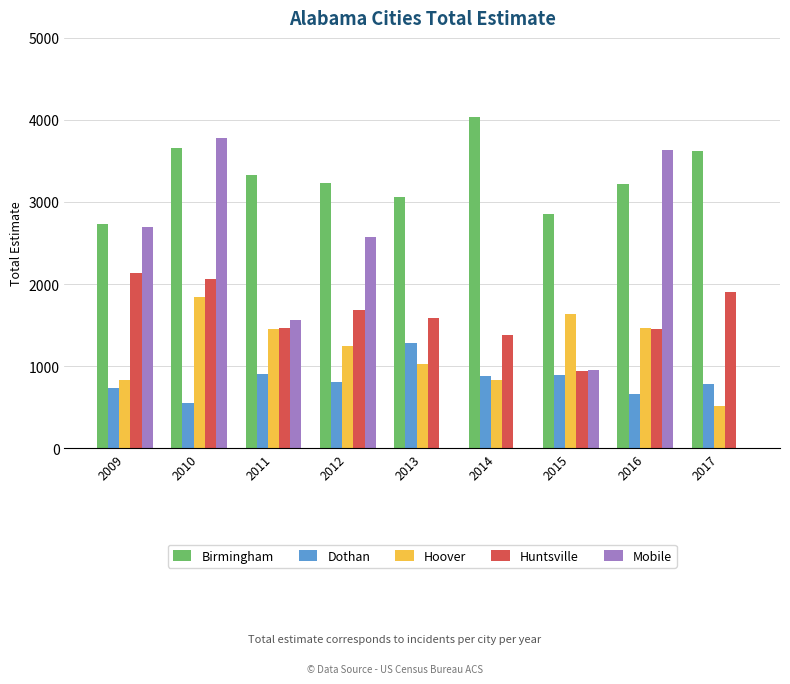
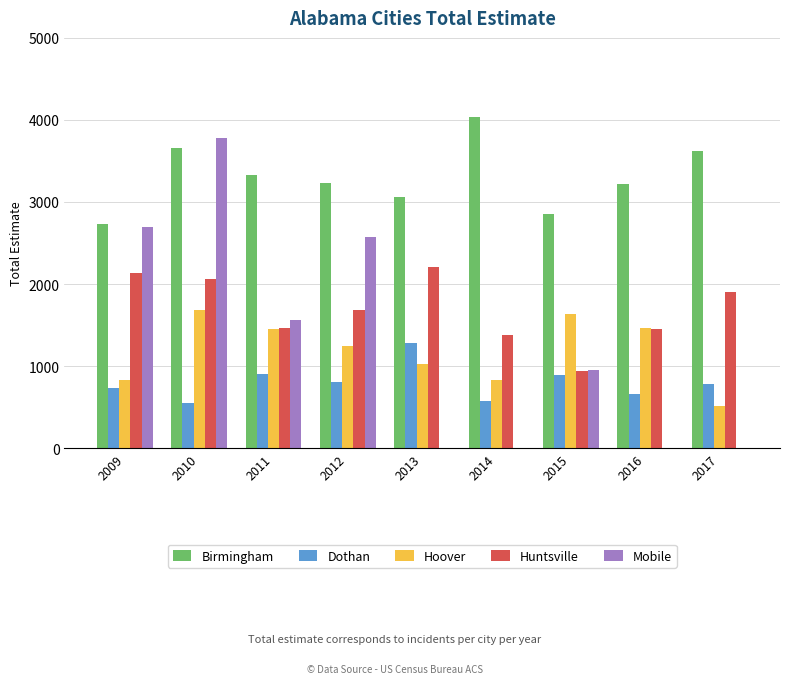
Hoover, 2010: 1800 -> 1700
Huntsville, 2013: 1600 -> 2200
Dothan, 2014: 900 -> 600
Mobile, 2016: 3600 -> 0
